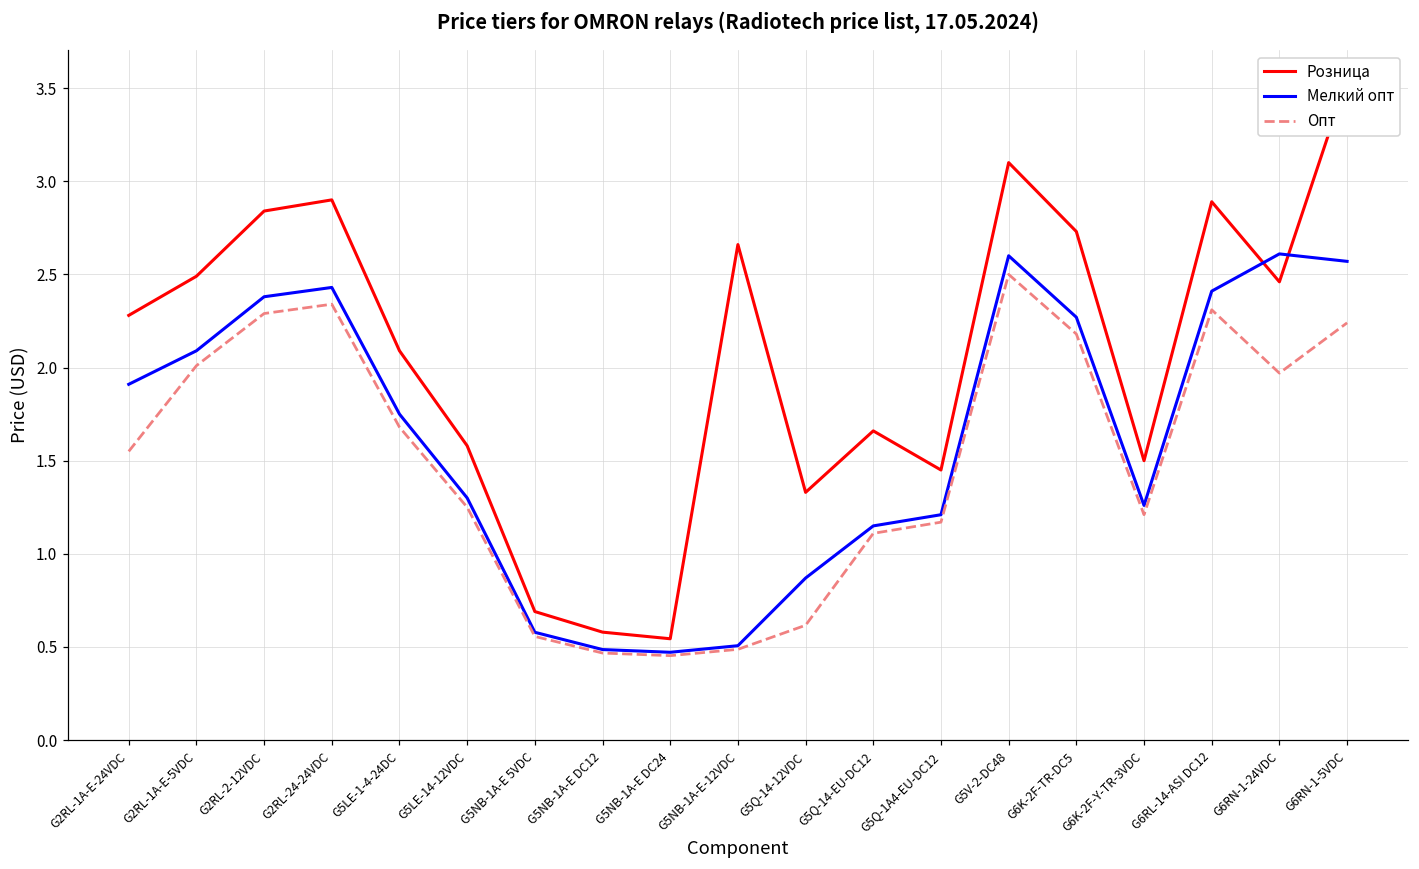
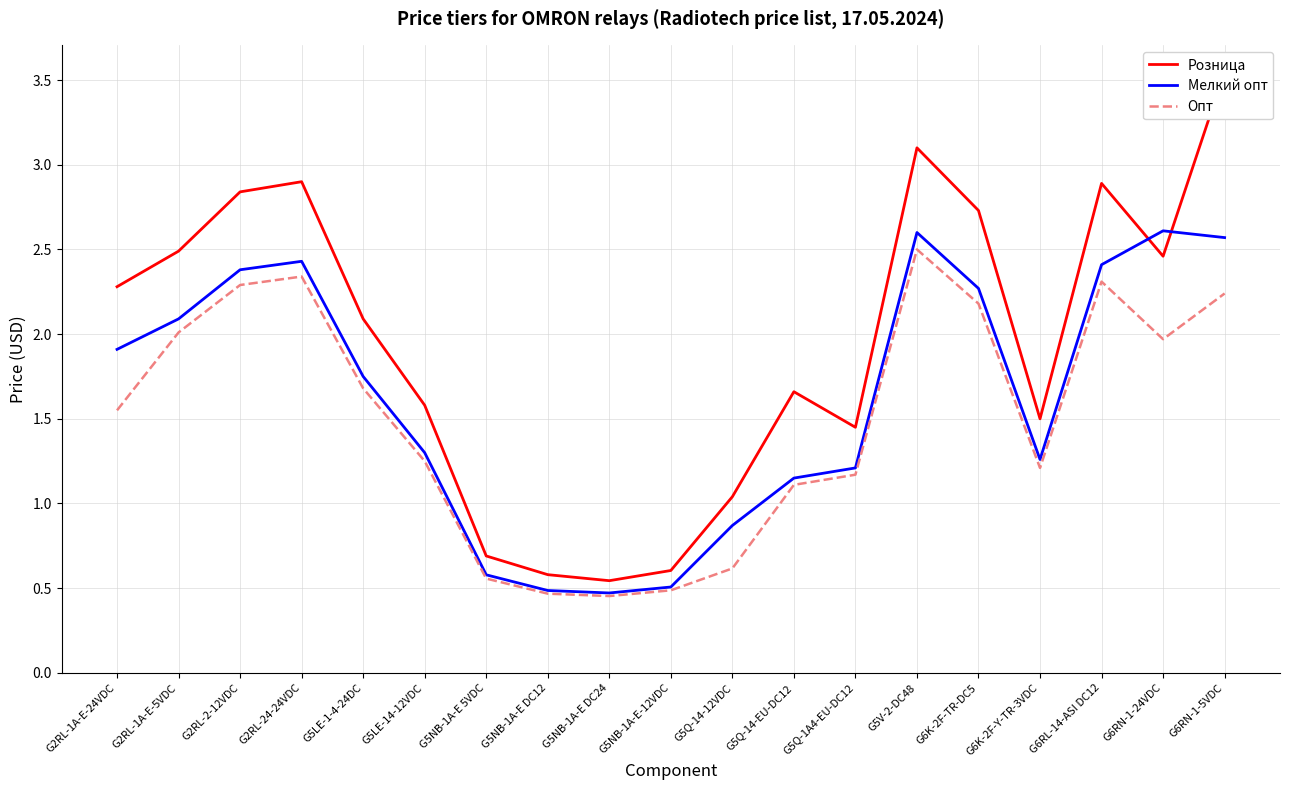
Розница, G5NB-1A-E-12VDC: 2.66 -> 0.60
Розница, G5Q-14-12VDC: 1.33 -> 1.04
